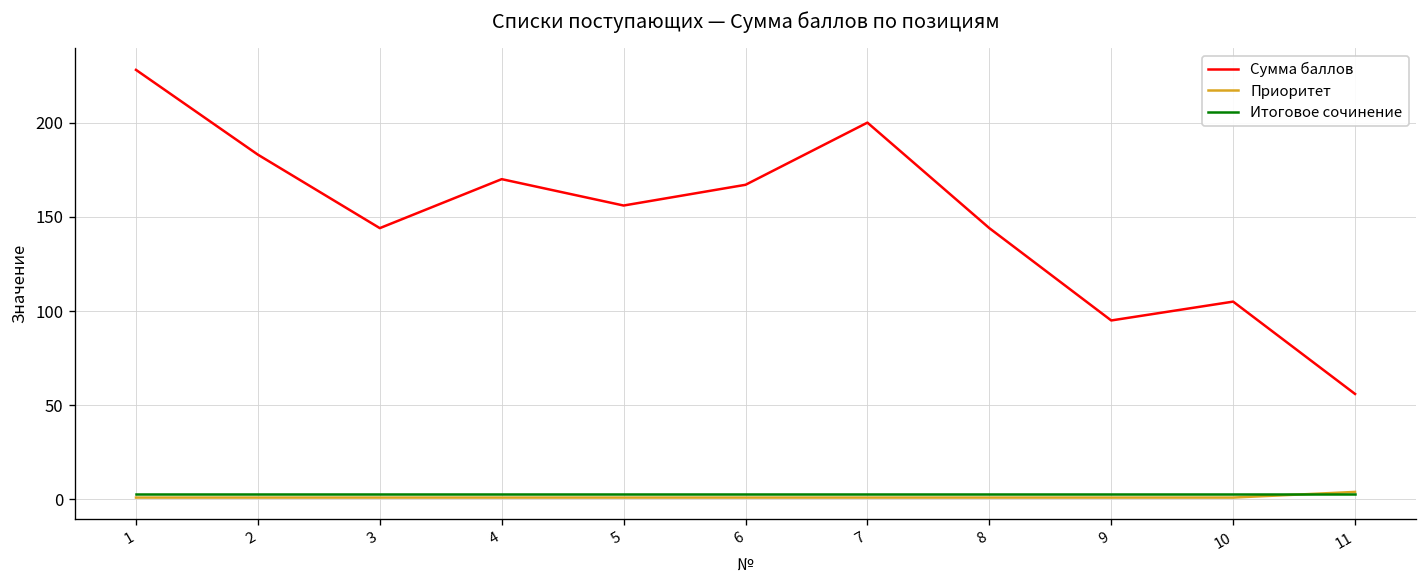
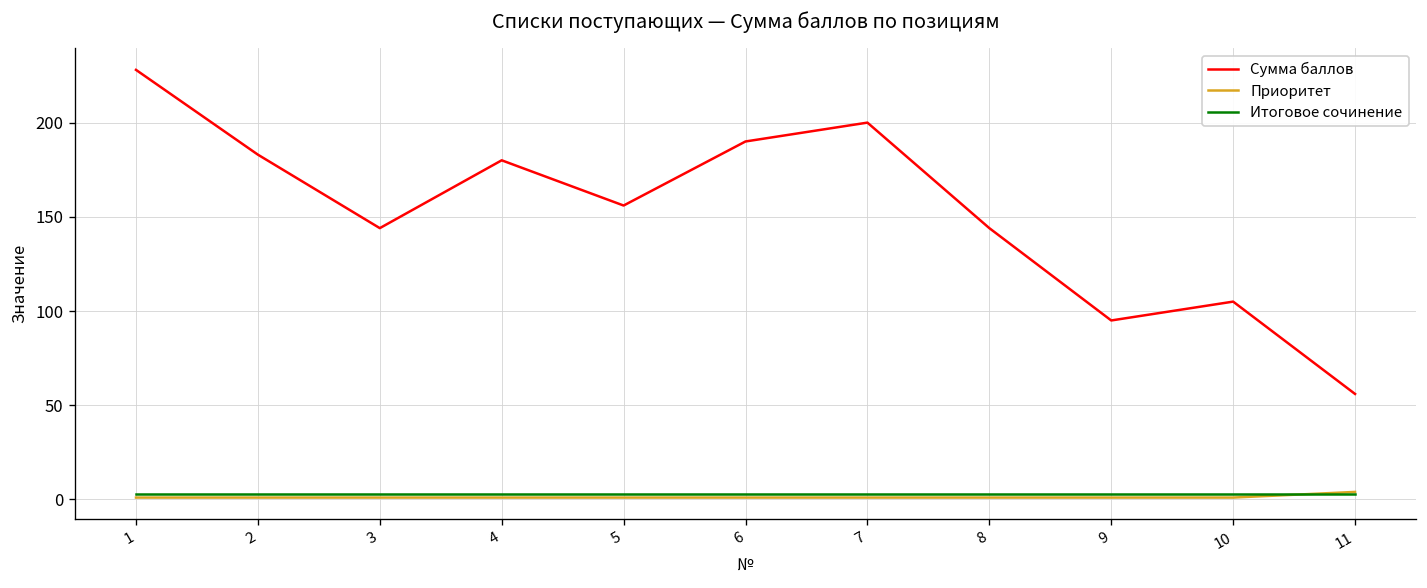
Сумма баллов, 4: 170 -> 180
Сумма баллов, 6: 167 -> 190
